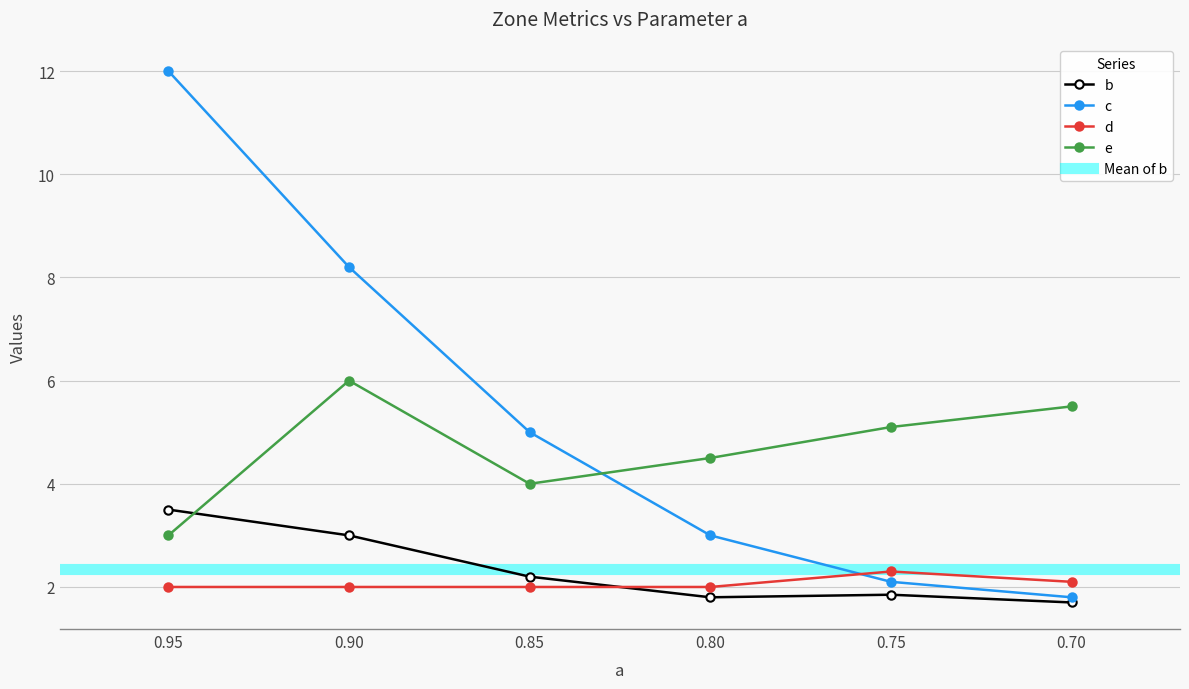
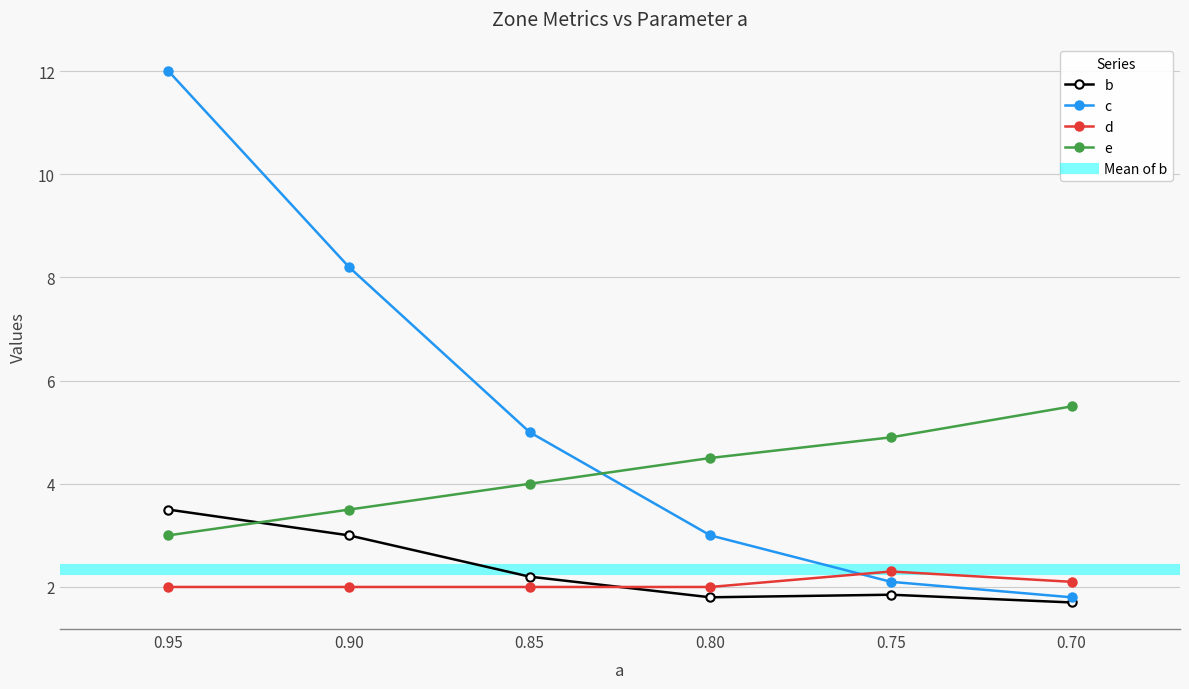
e, 0.90: 6.0 -> 3.5
e, 0.75: 5.1 -> 4.9
